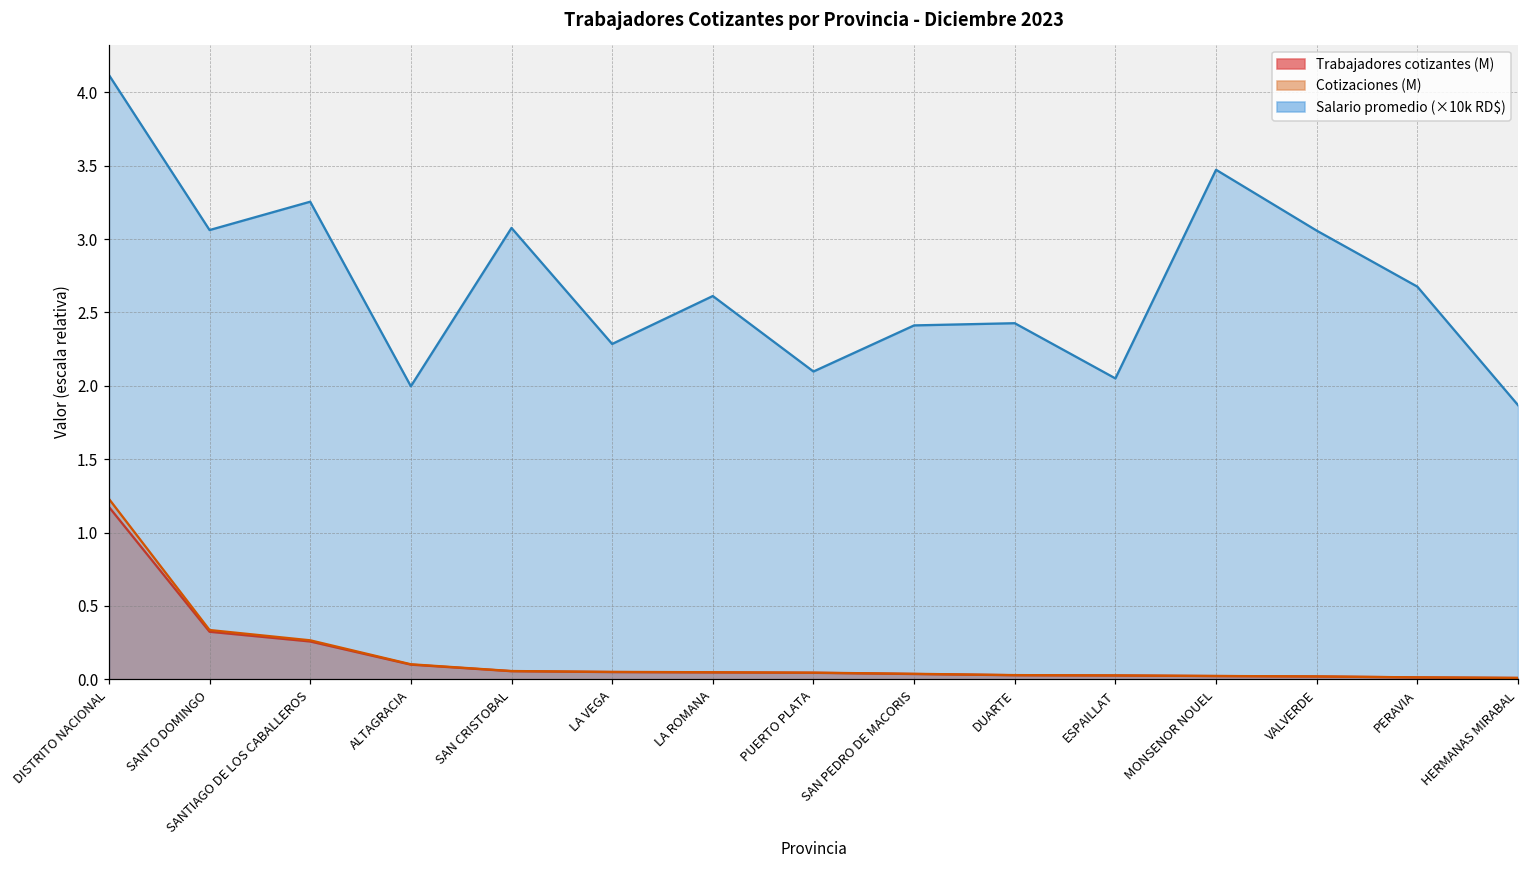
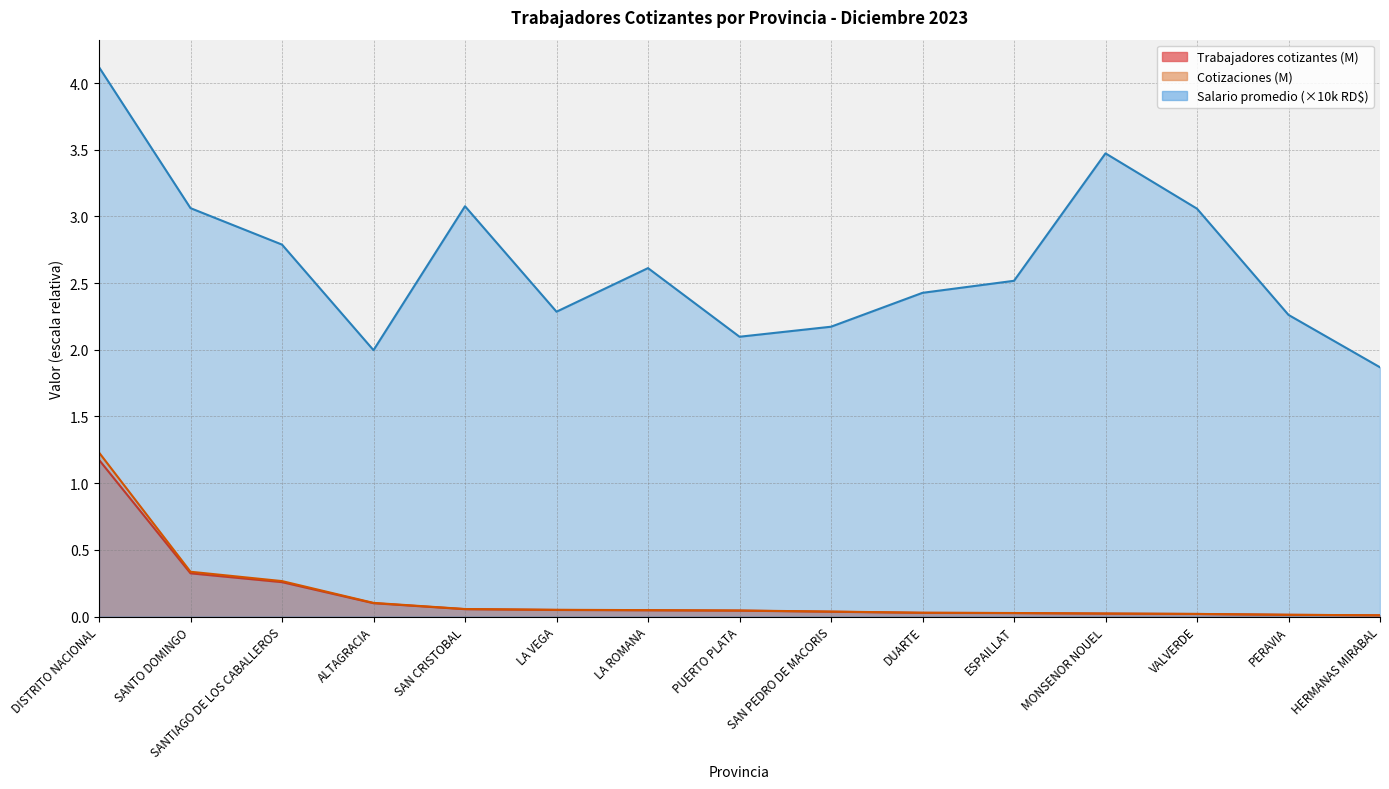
Salario promedio (×10k RD$), SANTIAGO DE LOS CABALLEROS: 3.26 -> 2.79
Salario promedio (×10k RD$), SAN PEDRO DE MACORIS: 2.41 -> 2.17
Salario promedio (×10k RD$), ESPAILLAT: 2.05 -> 2.52
Salario promedio (×10k RD$), PERAVIA: 2.68 -> 2.26
